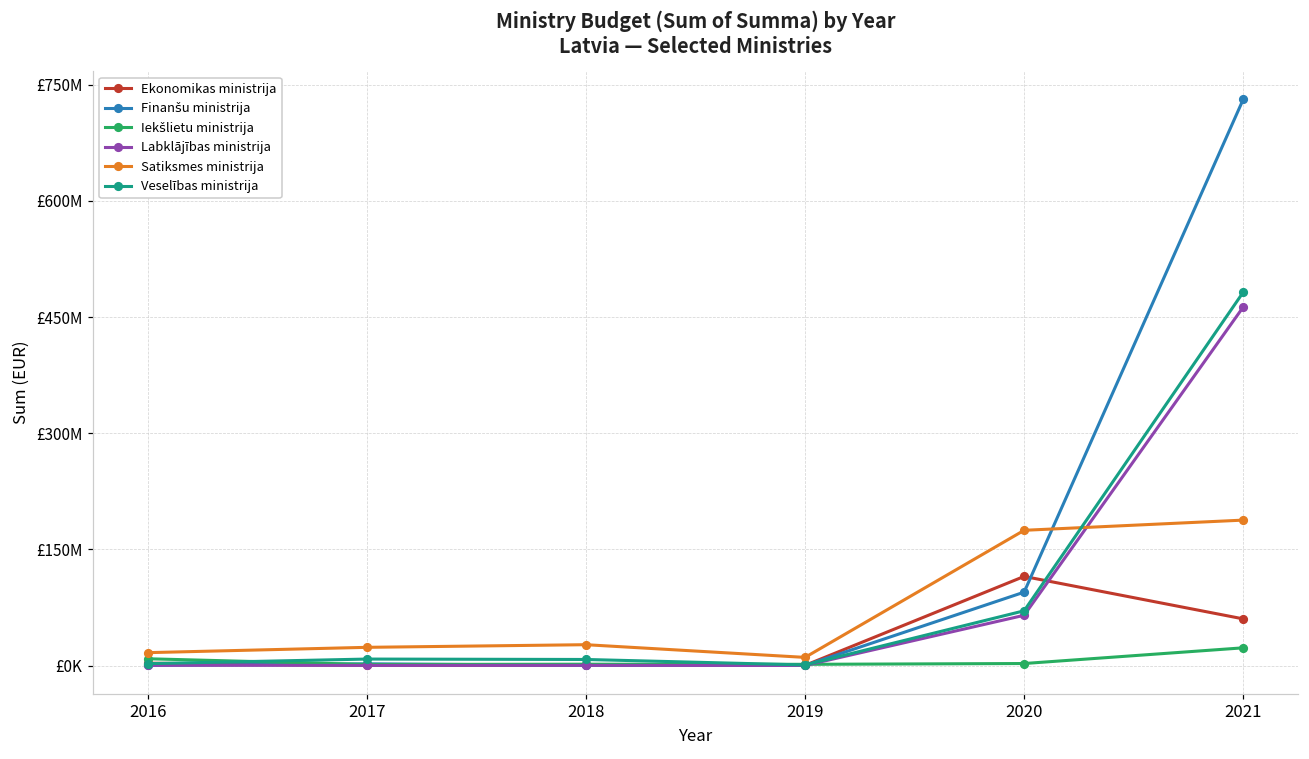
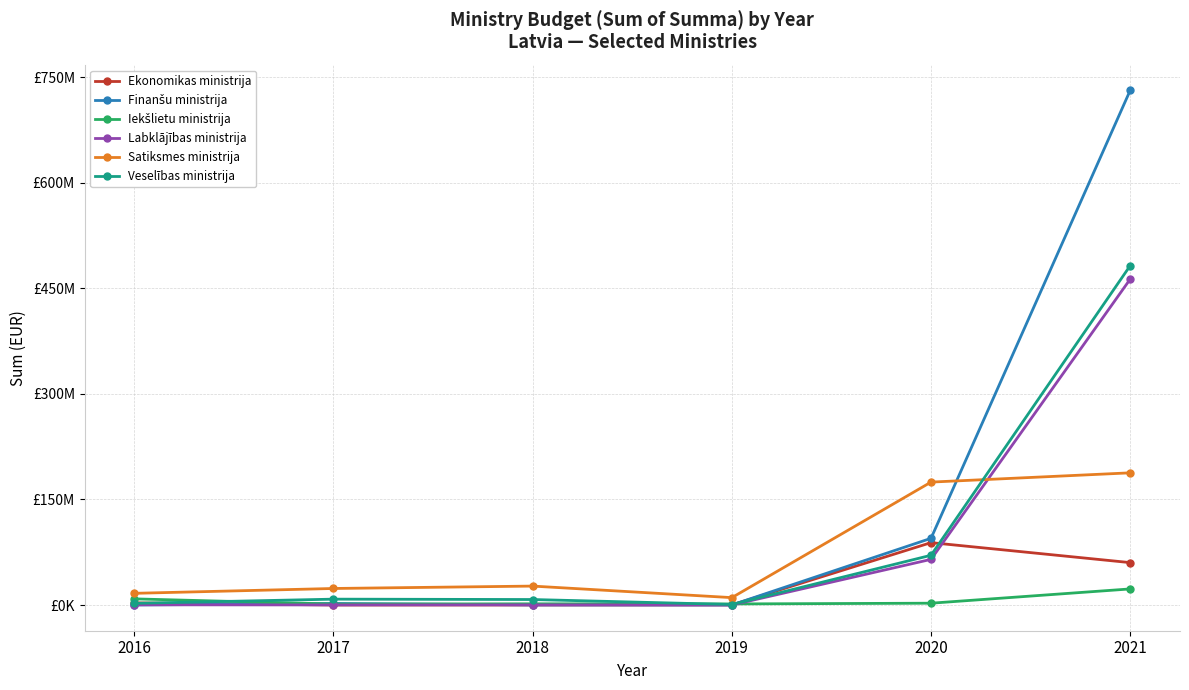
Ekonomikas ministrija, 2020: £120000000 -> £90000000
